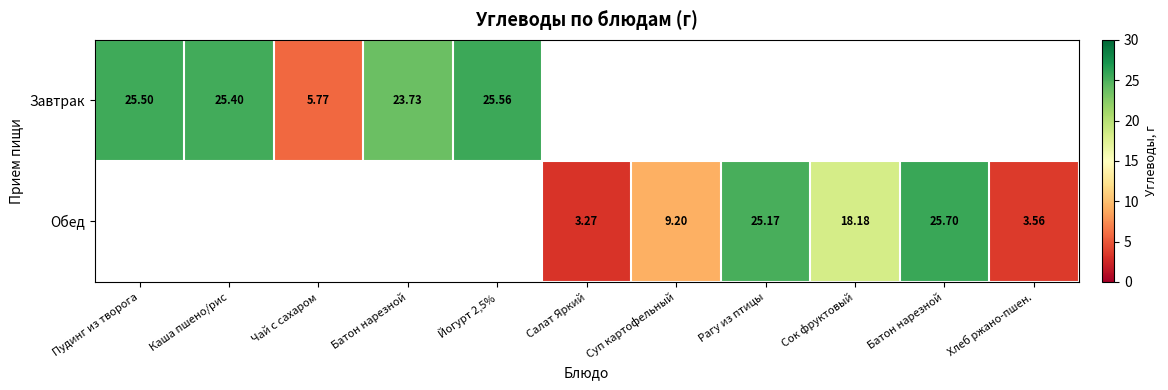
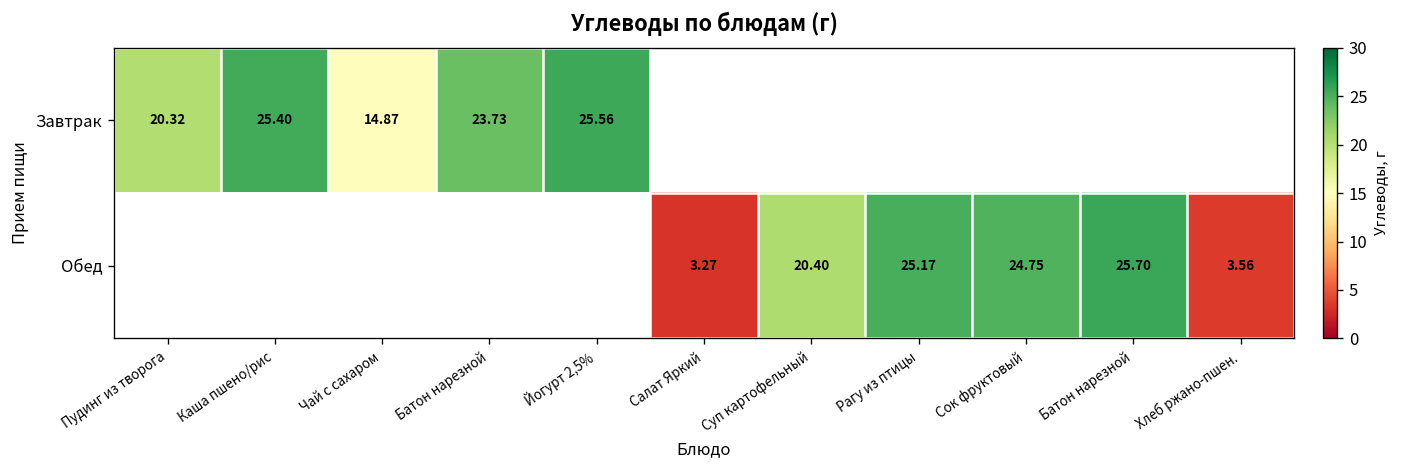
Завтрак, Пудинг из творога: 25.50 -> 20.32
Завтрак, Чай с сахаром: 5.77 -> 14.87
Обед, Суп картофельный: 9.20 -> 20.40
Обед, Сок фруктовый: 18.18 -> 24.75
